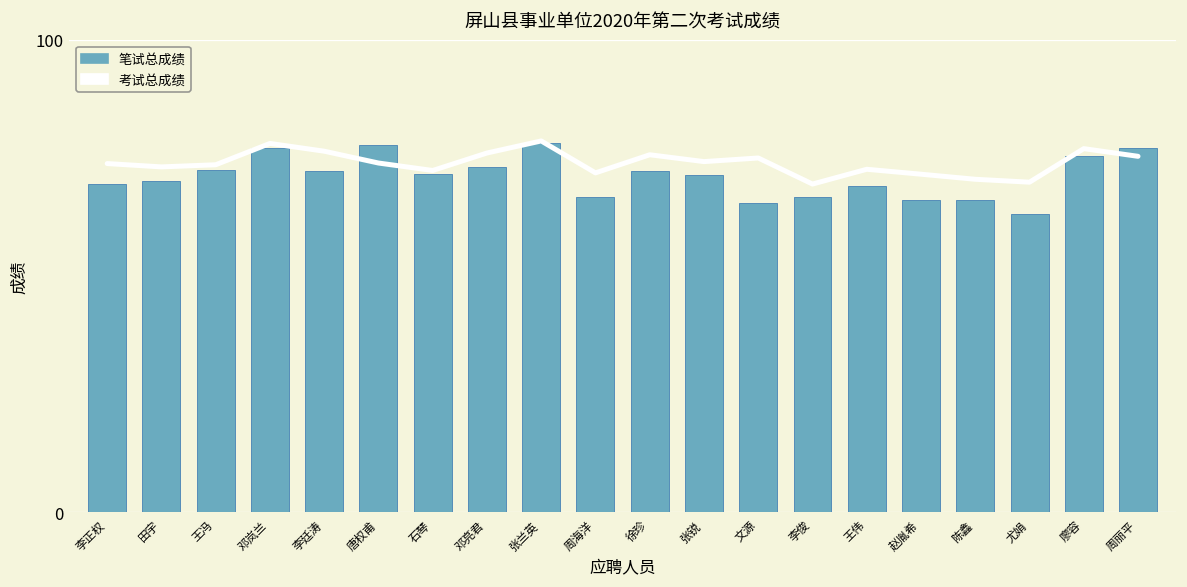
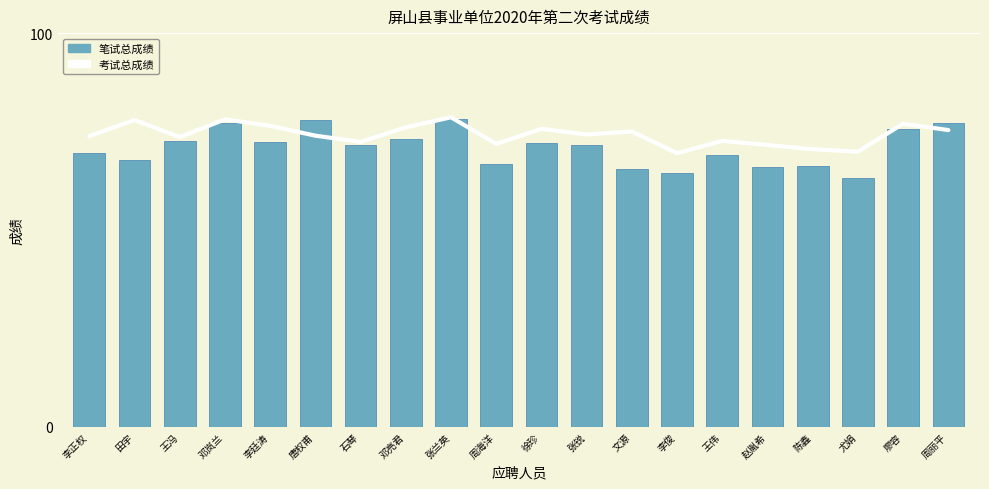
考试总成绩, 田宇: 73 -> 78
笔试总成绩, 田宇: 70 -> 68
笔试总成绩, 李俊: 67 -> 64
